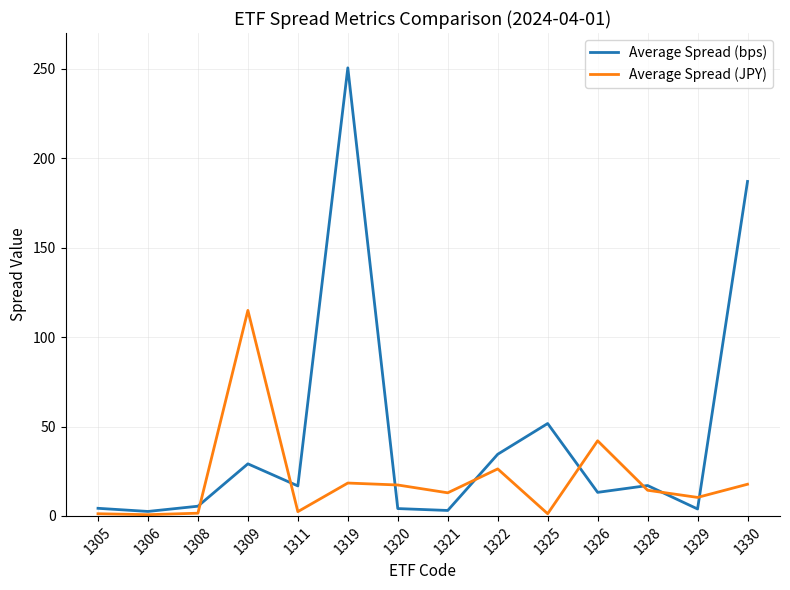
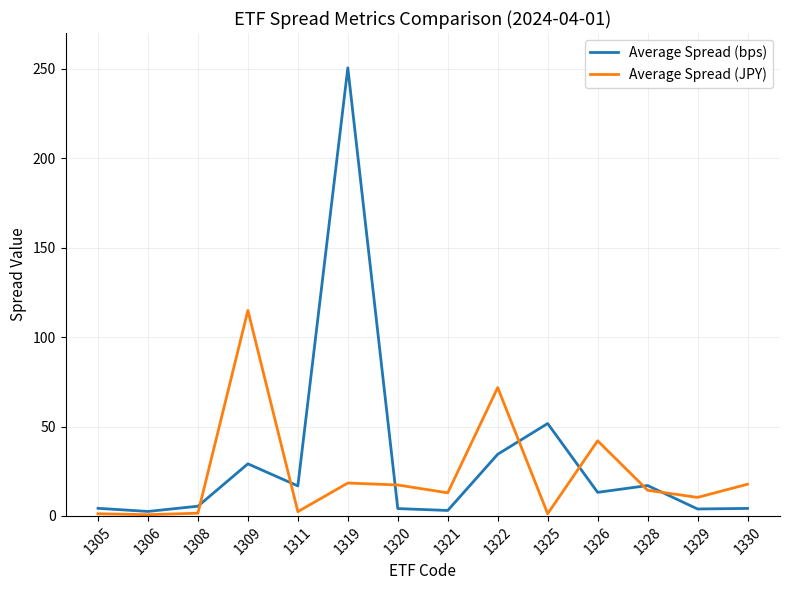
Average Spread (JPY), 1322: 26 -> 72
Average Spread (bps), 1330: 187 -> 4
